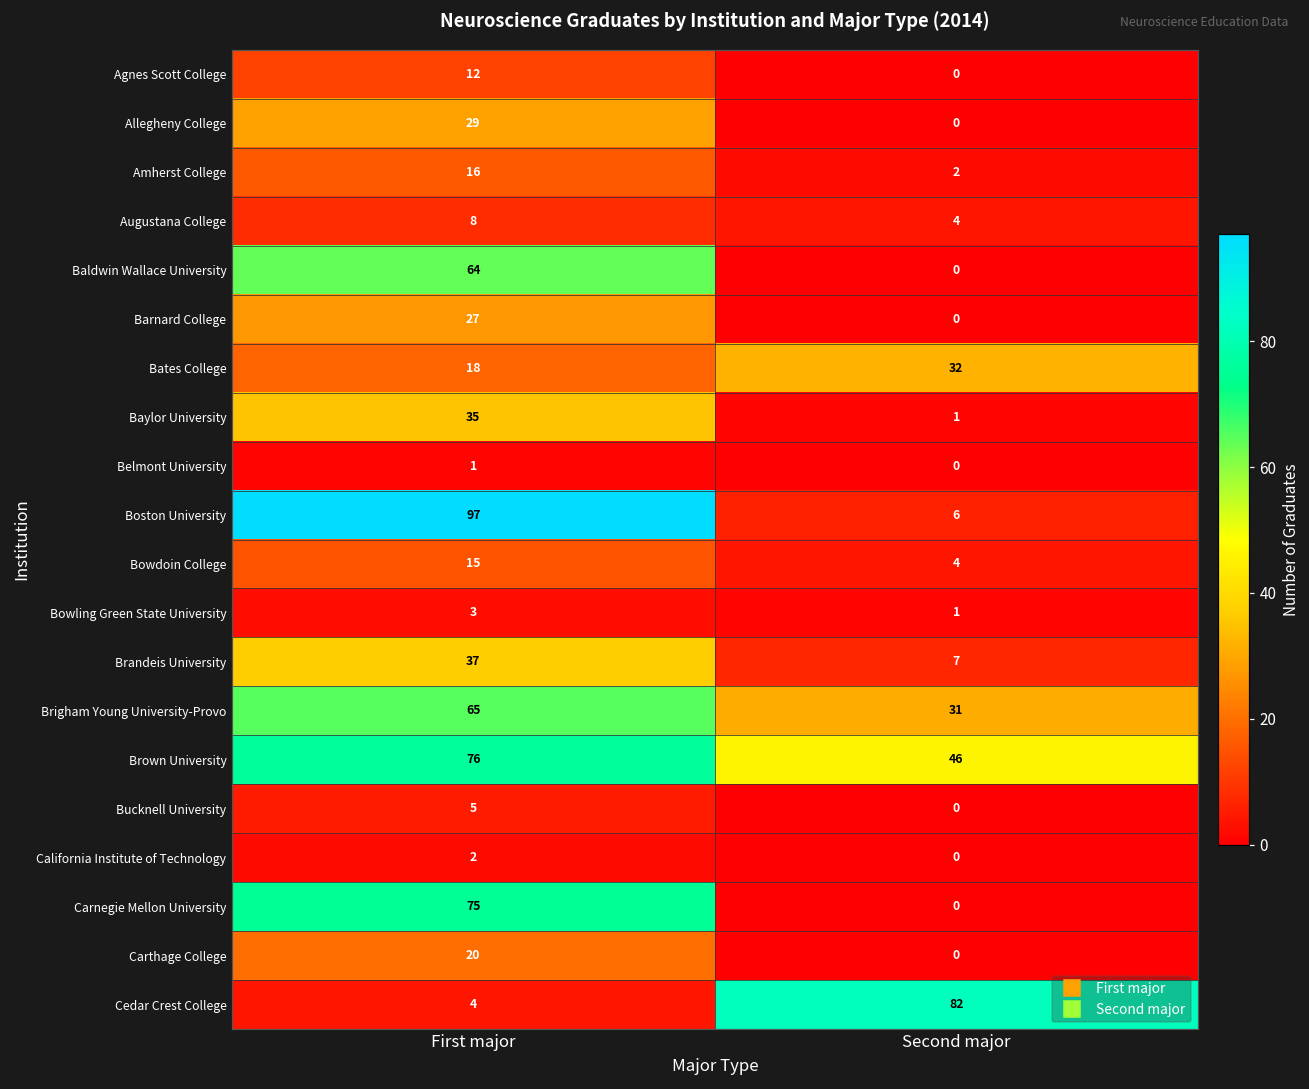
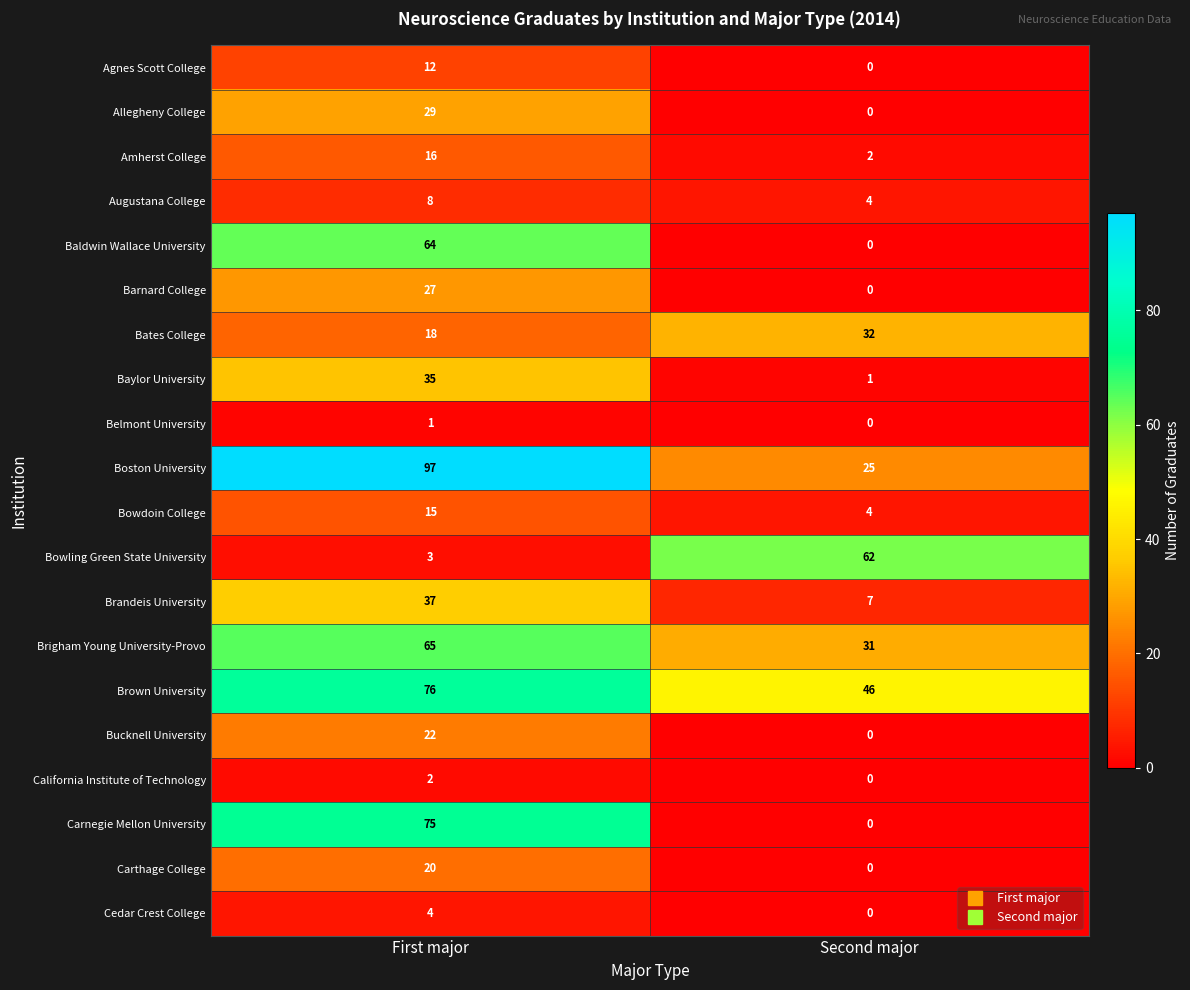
Boston University, Second major: 6 -> 25
Bowling Green State University, Second major: 1 -> 62
Bucknell University, First major: 5 -> 22
Cedar Crest College, Second major: 82 -> 0
